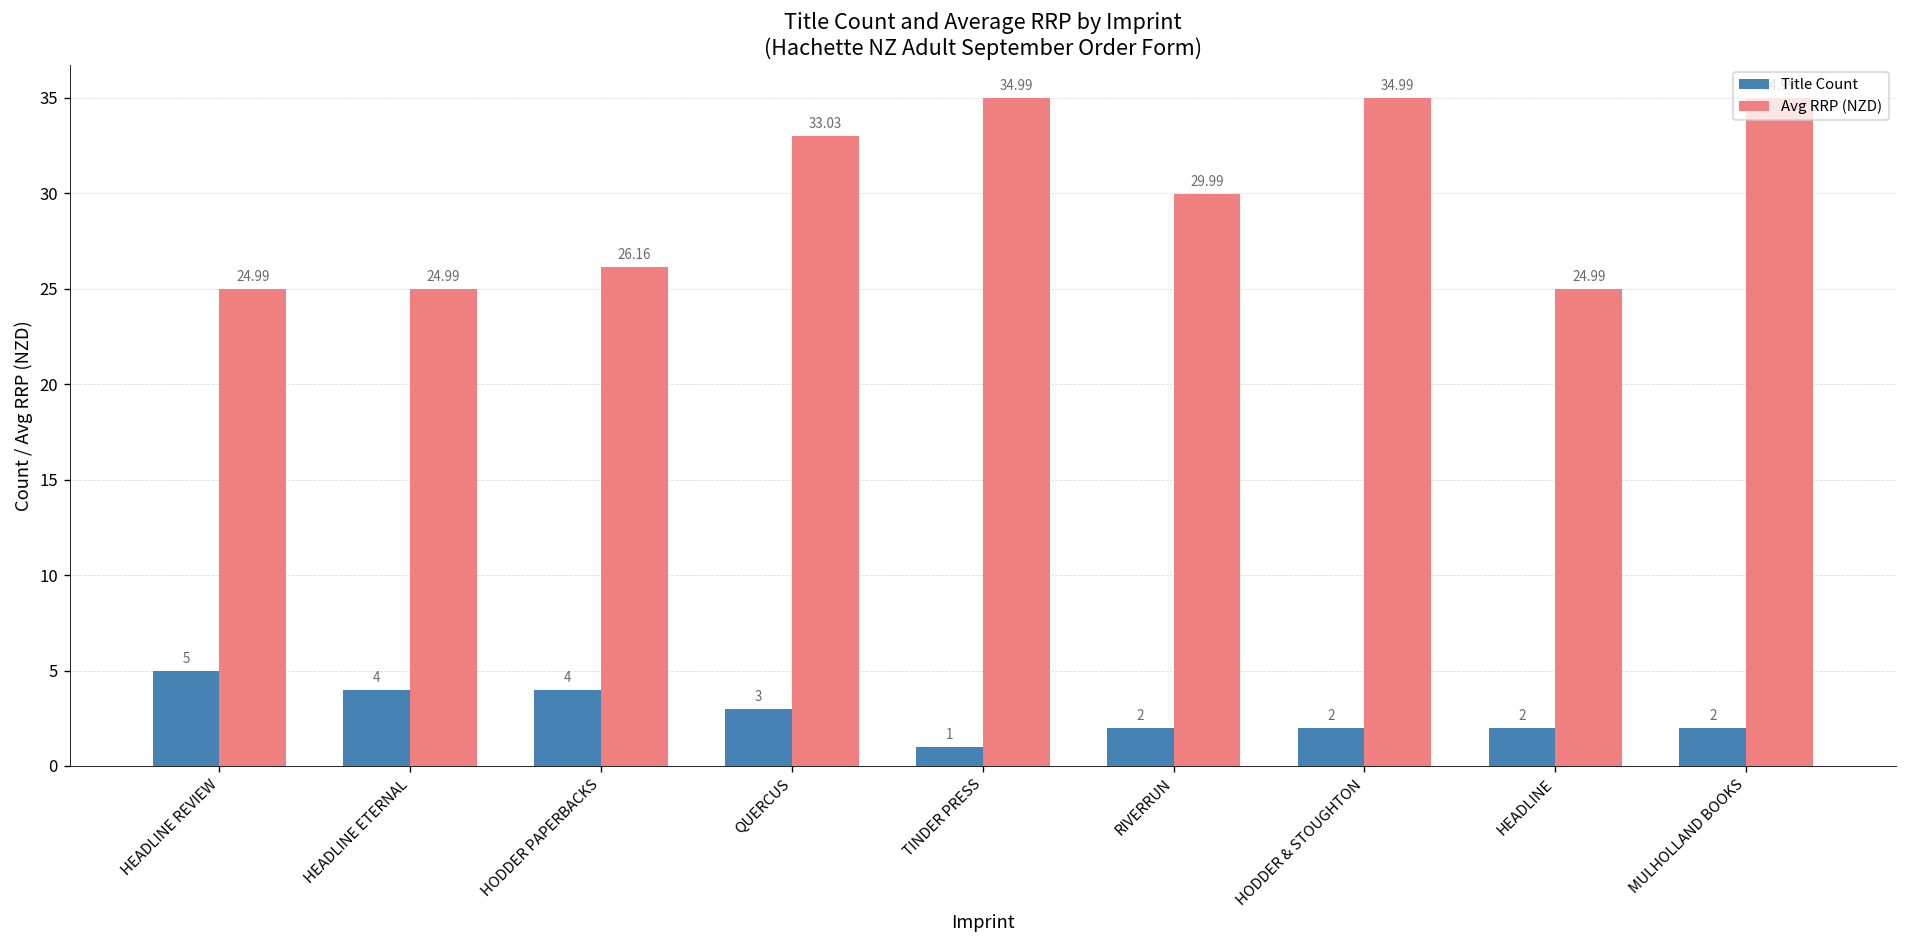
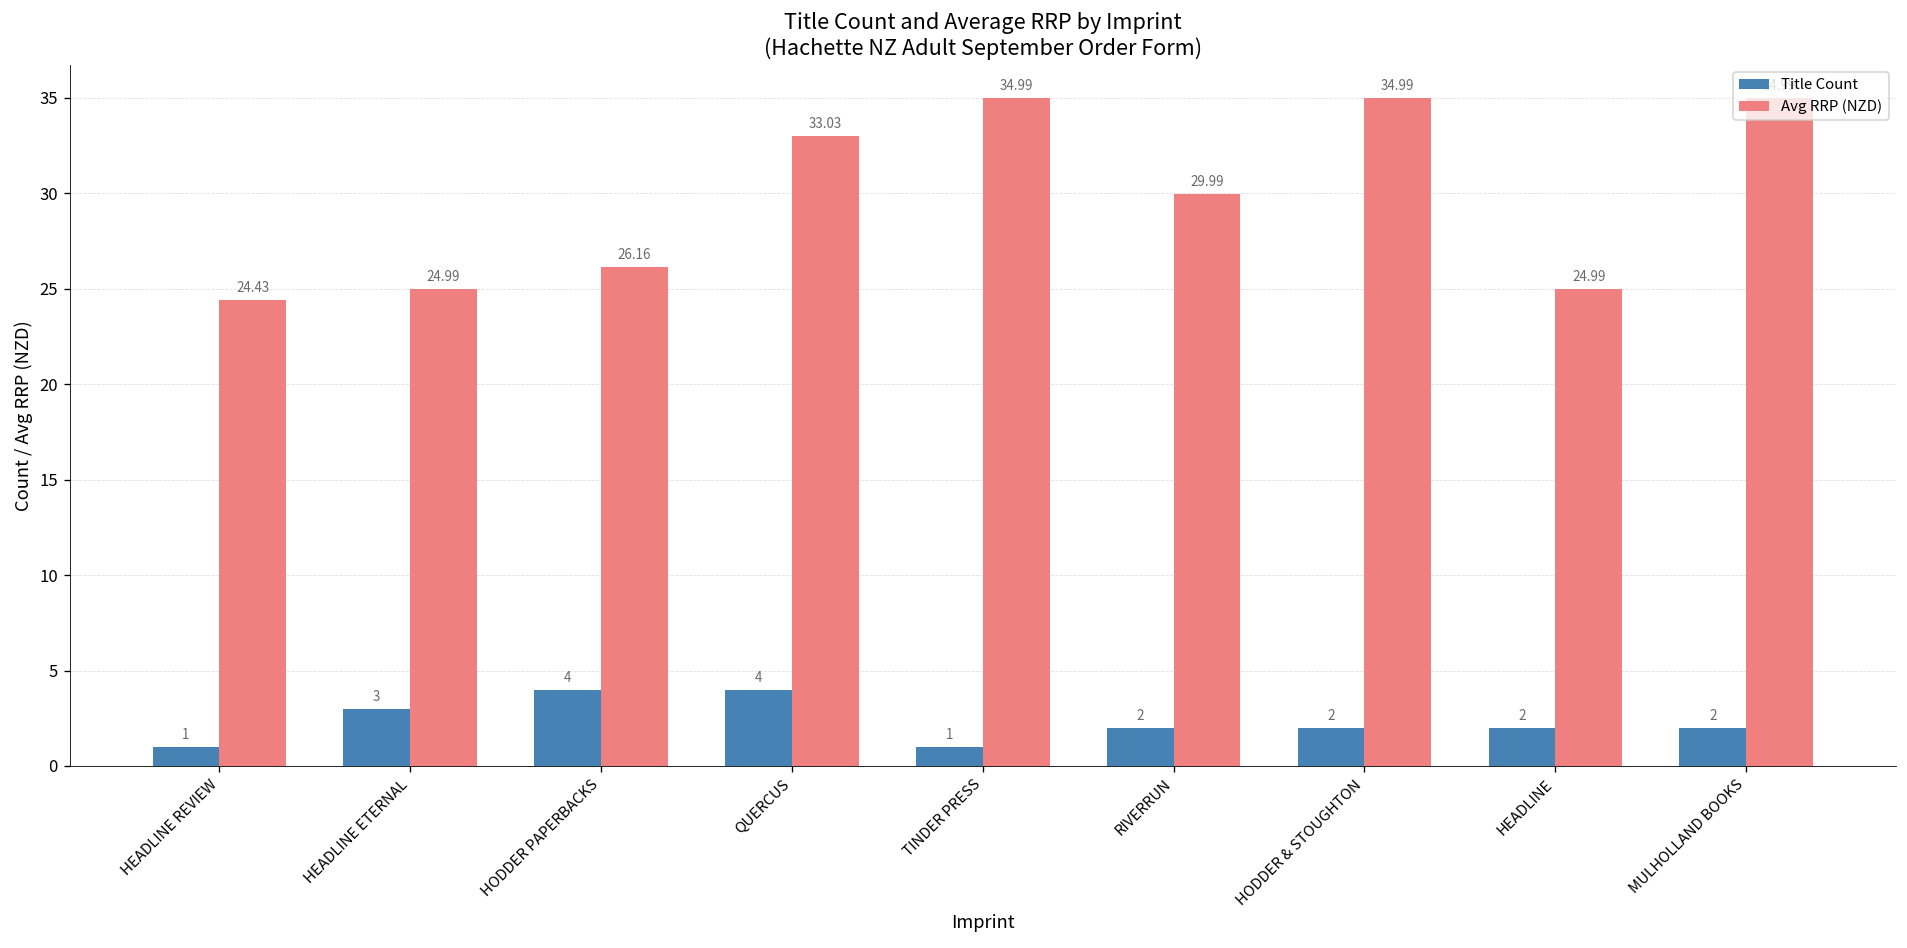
Title Count, HEADLINE REVIEW: 5 -> 1
Avg RRP (NZD), HEADLINE REVIEW: 24.99 -> 24.43
Title Count, HEADLINE ETERNAL: 4 -> 3
Title Count, QUERCUS: 3 -> 4
